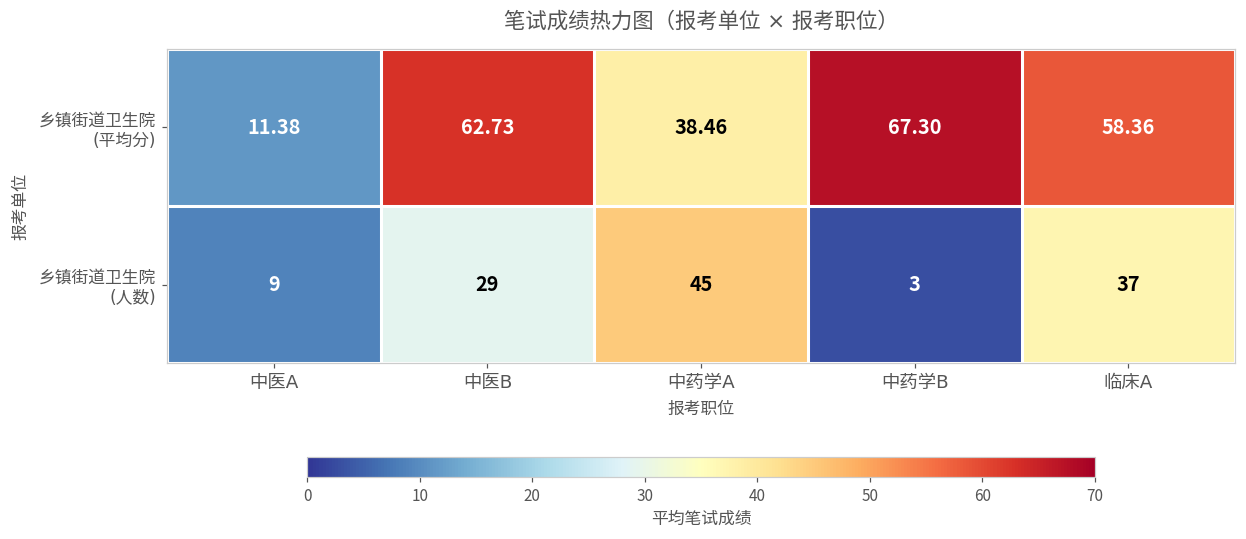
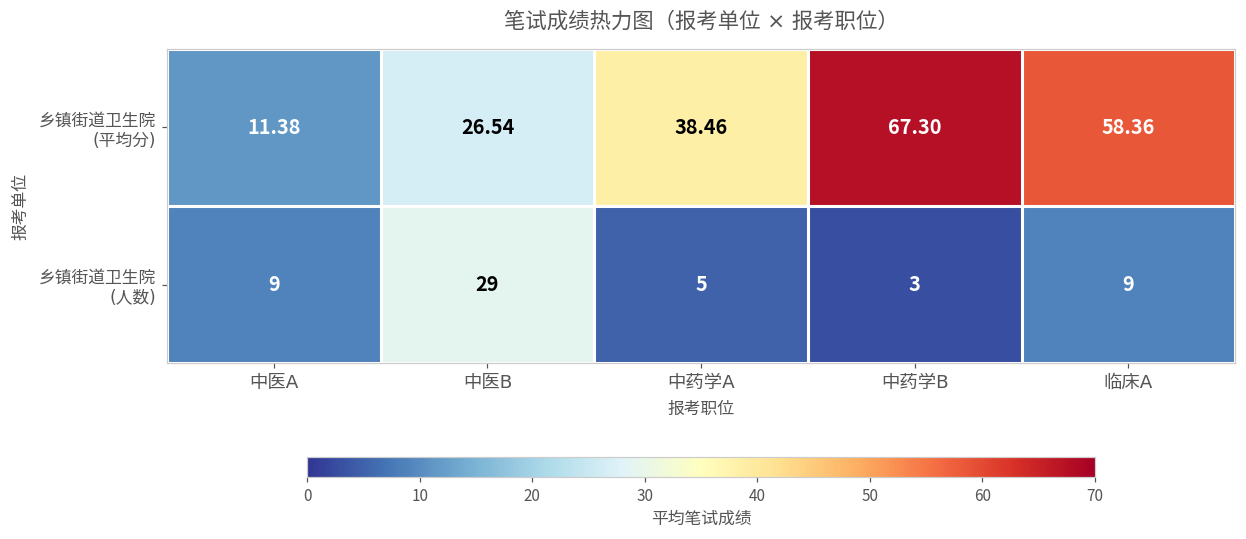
乡镇街道卫生院 (平均分), 中医B: 62.73 -> 26.54
乡镇街道卫生院 (人数), 中药学A: 45 -> 5
乡镇街道卫生院 (人数), 临床A: 37 -> 9
